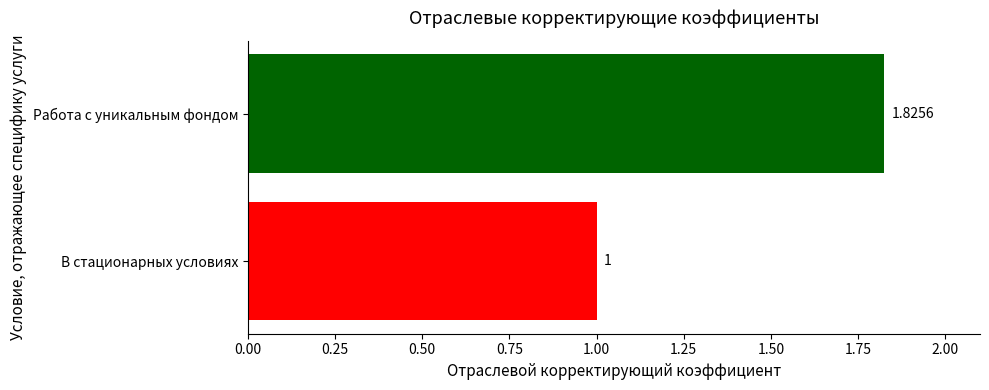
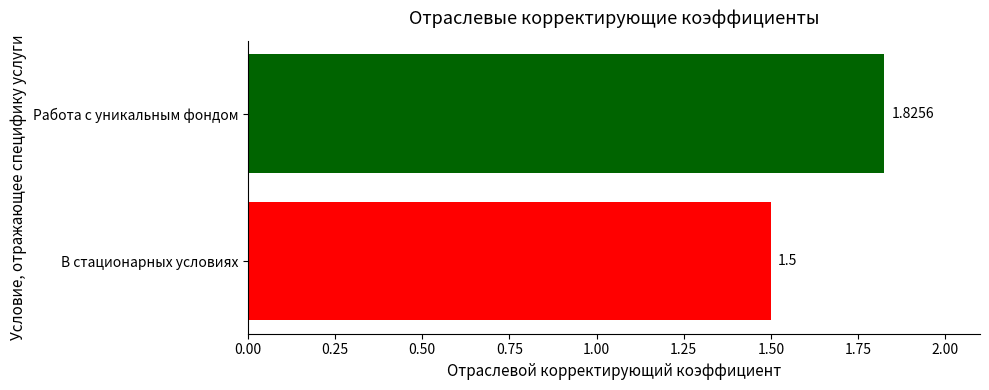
В стационарных условиях: 1 -> 1.5
